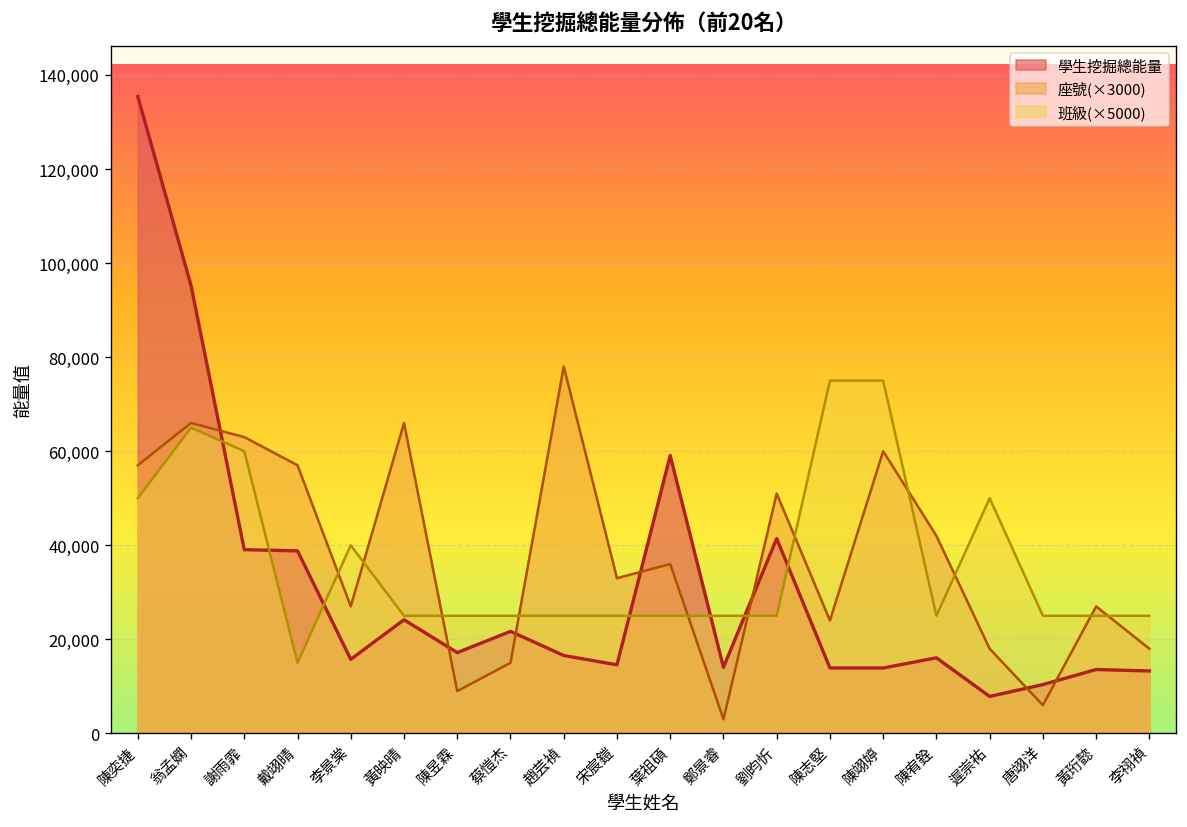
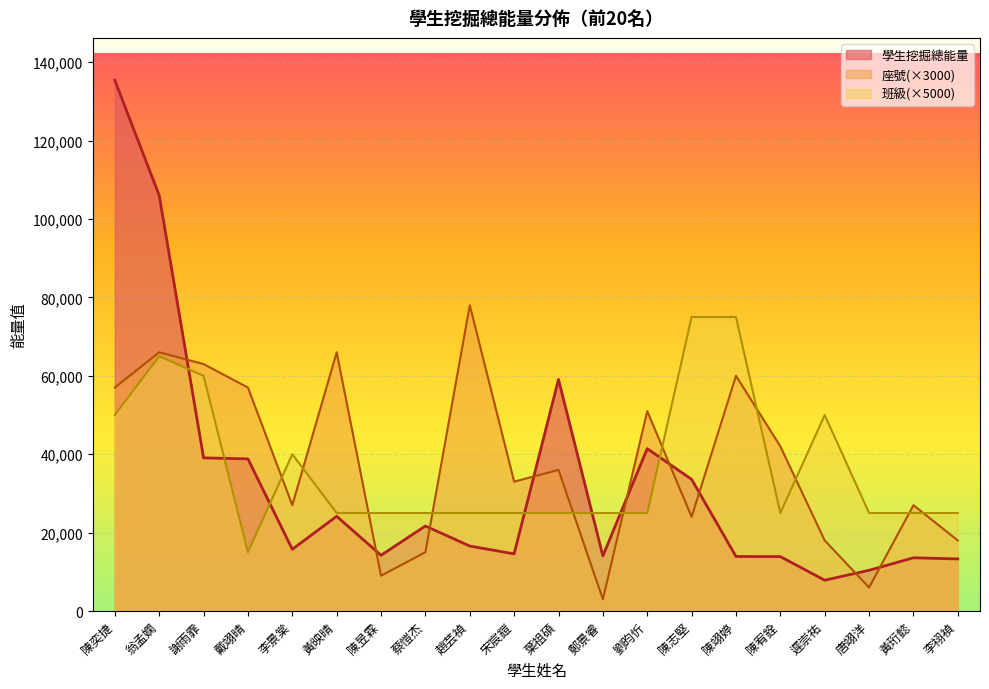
學生挖掘總能量, 翁孟嫻: 95,000 -> 106,000
學生挖掘總能量, 陳昱霖: 17,000 -> 14,000
學生挖掘總能量, 陳志堅: 14,000 -> 34,000
學生挖掘總能量, 陳宥銓: 16,000 -> 14,000
